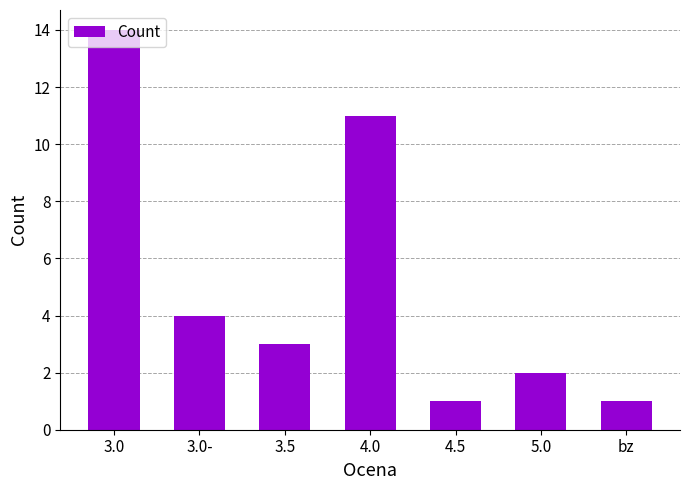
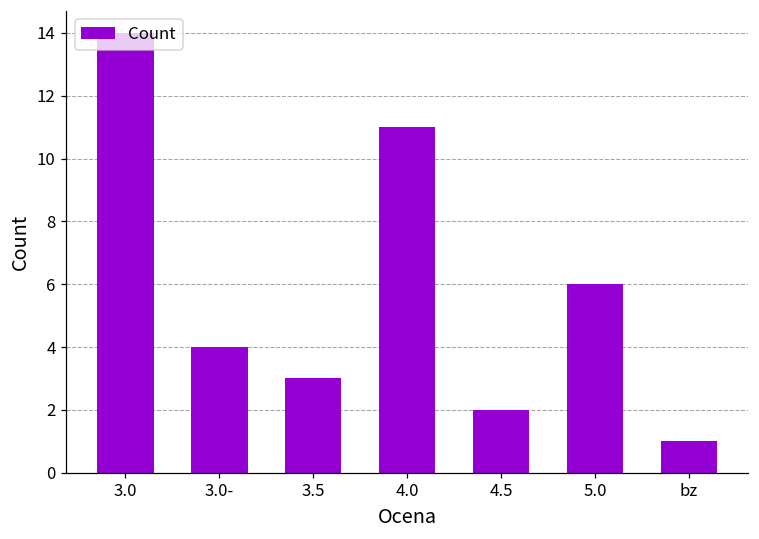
4.5: 1 -> 2
5.0: 2 -> 6
